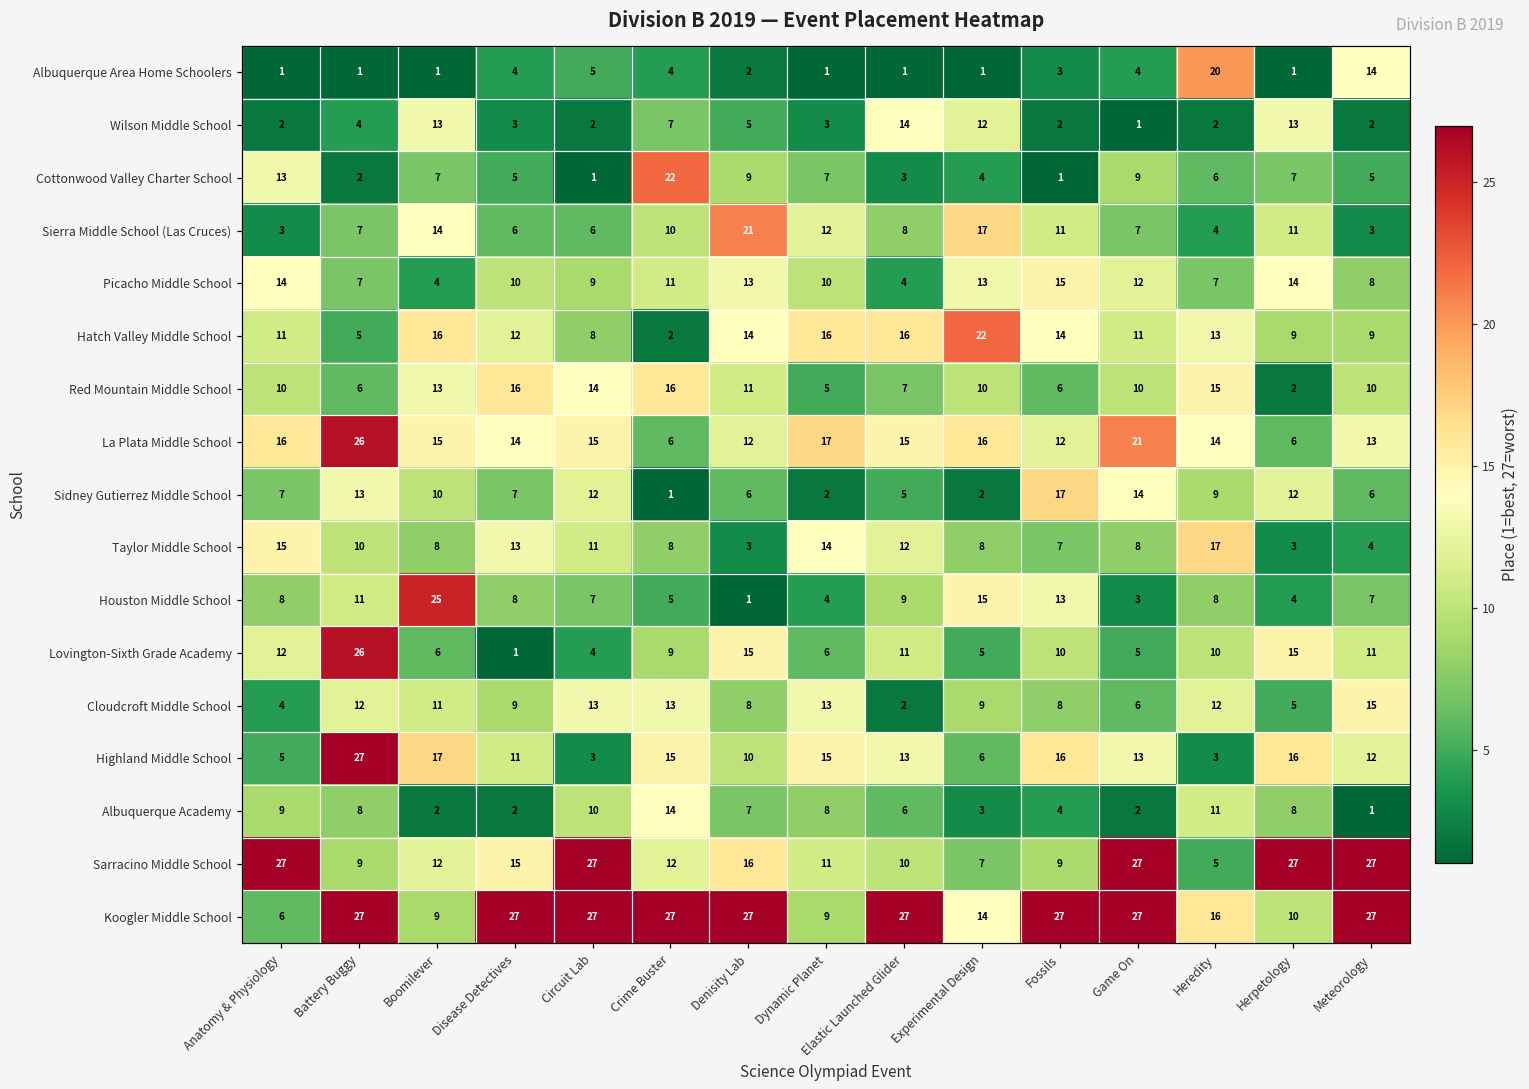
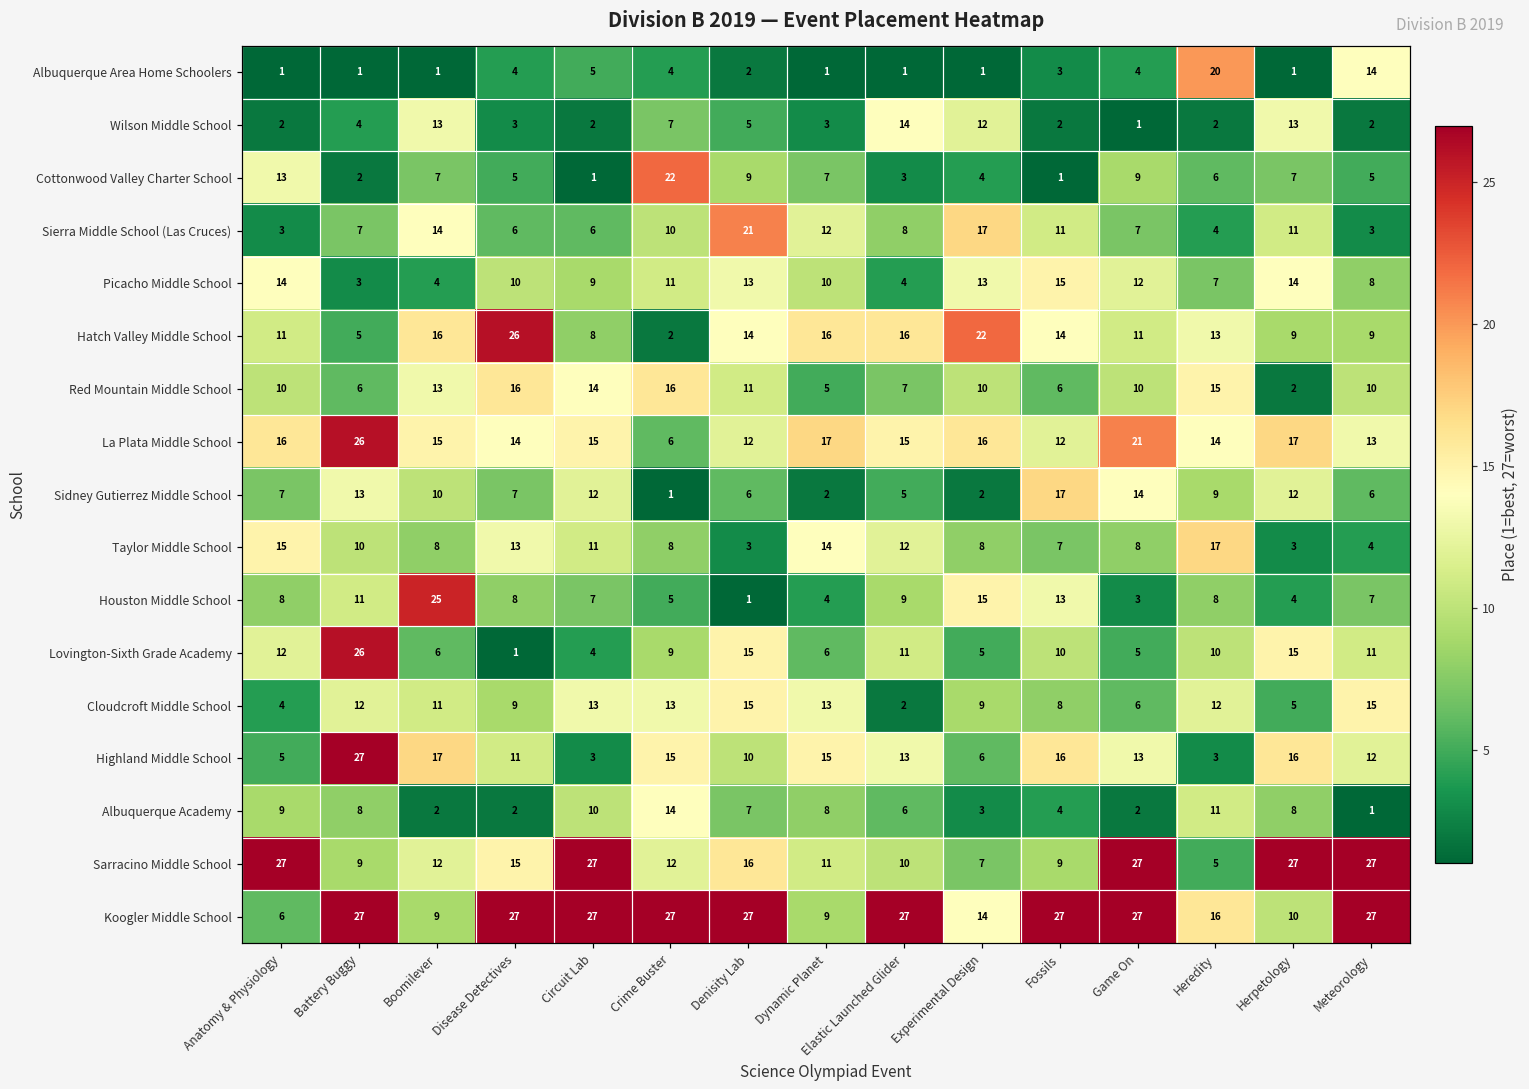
Picacho Middle School, Battery Buggy: 7 -> 3
Hatch Valley Middle School, Disease Detectives: 12 -> 26
La Plata Middle School, Herpetology: 6 -> 17
Cloudcroft Middle School, Denisity Lab: 8 -> 15
